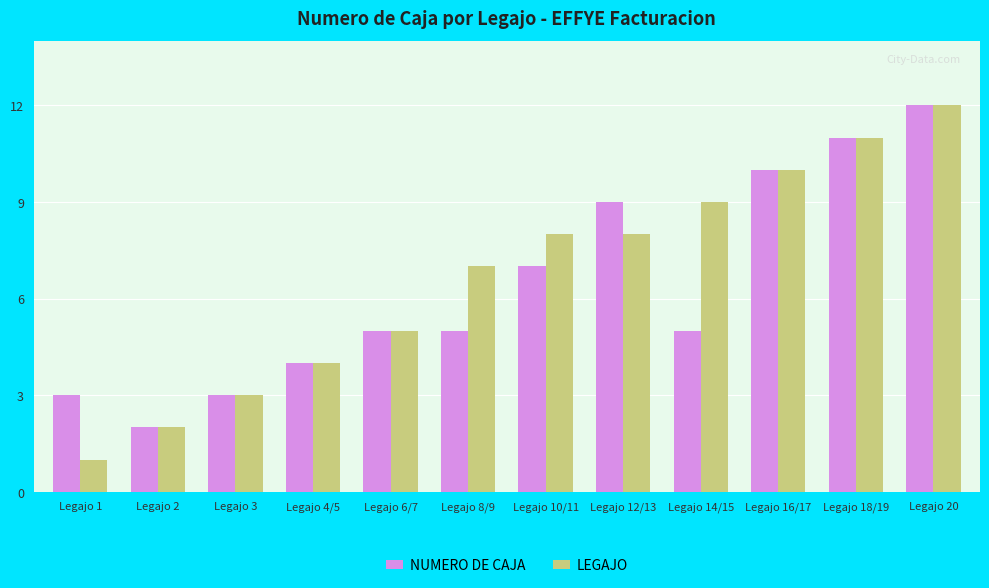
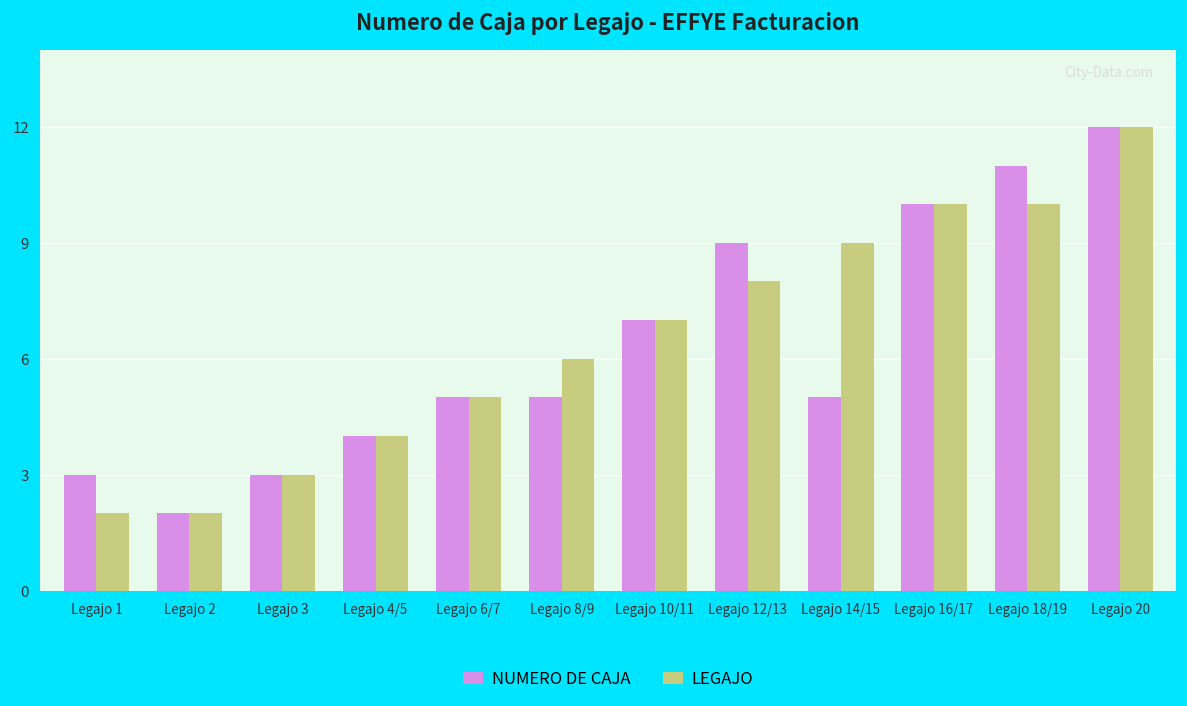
LEGAJO, Legajo 1: 1 -> 2
LEGAJO, Legajo 8/9: 7 -> 6
LEGAJO, Legajo 10/11: 8 -> 7
LEGAJO, Legajo 18/19: 11 -> 10
